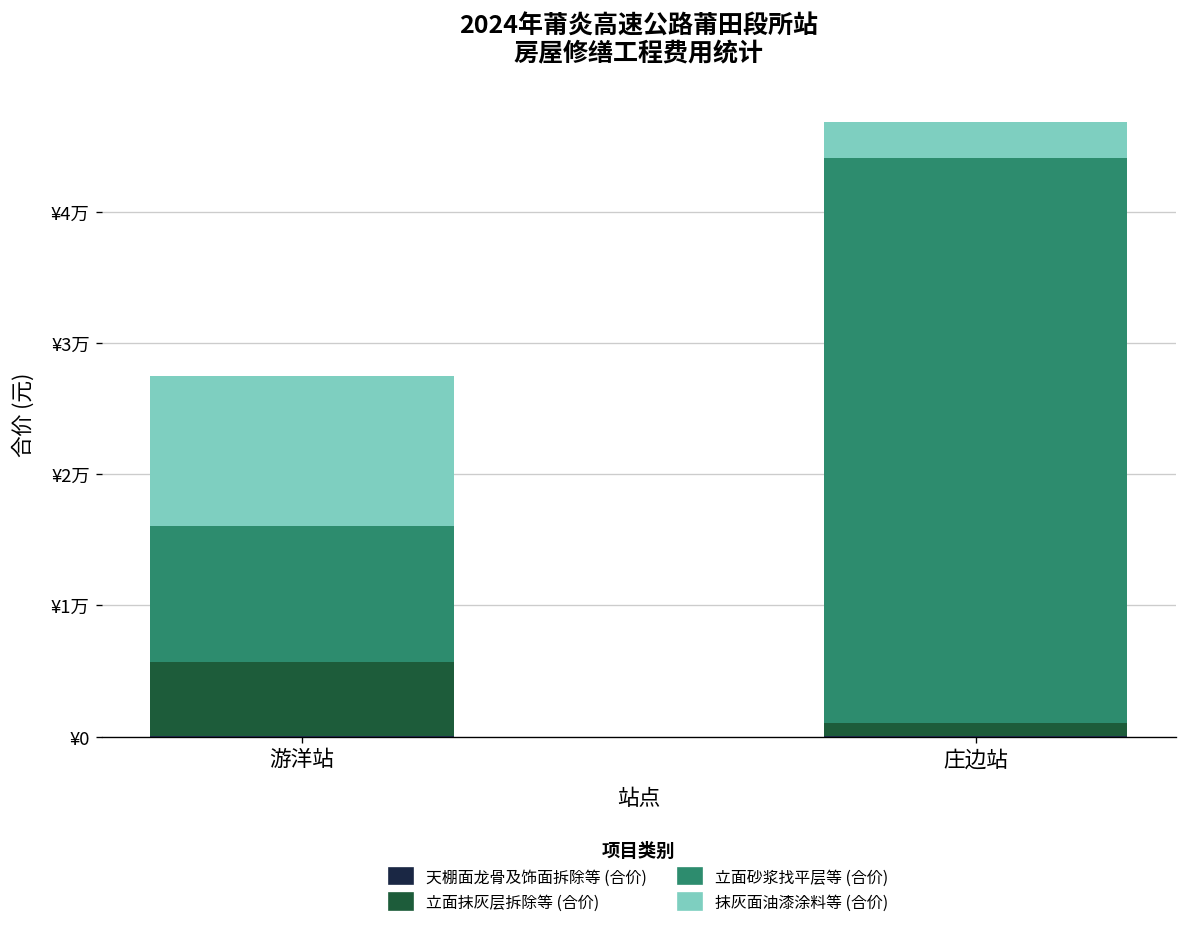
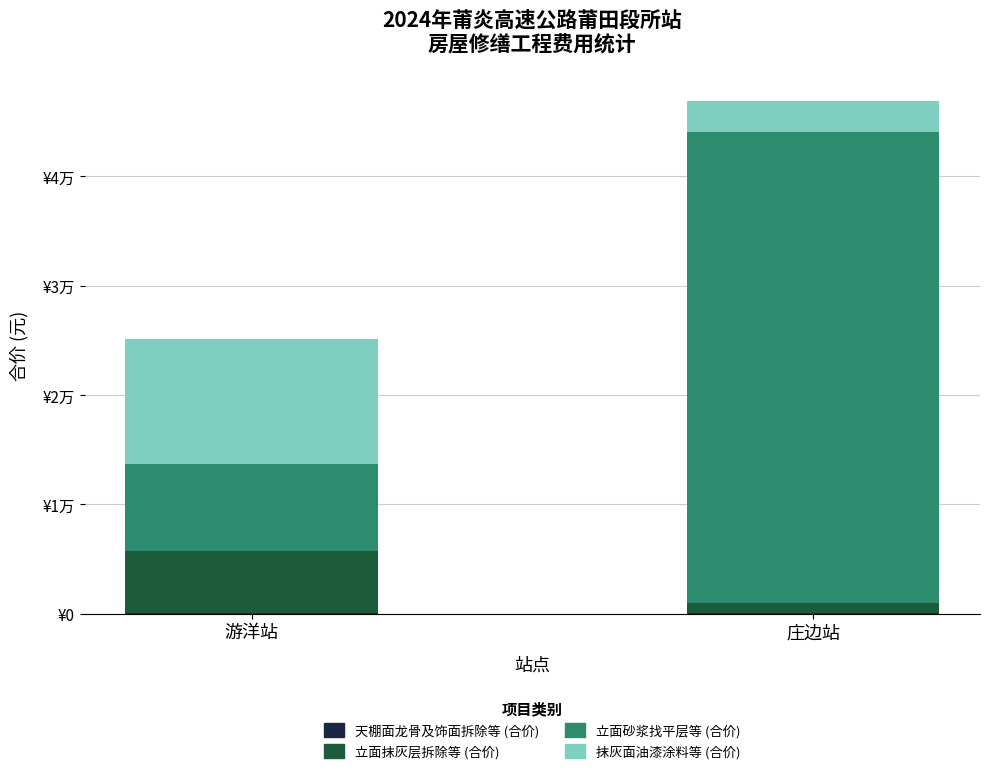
立面砂浆找平层等 (合价), 游洋站: ¥1.03万 -> ¥0.79万
